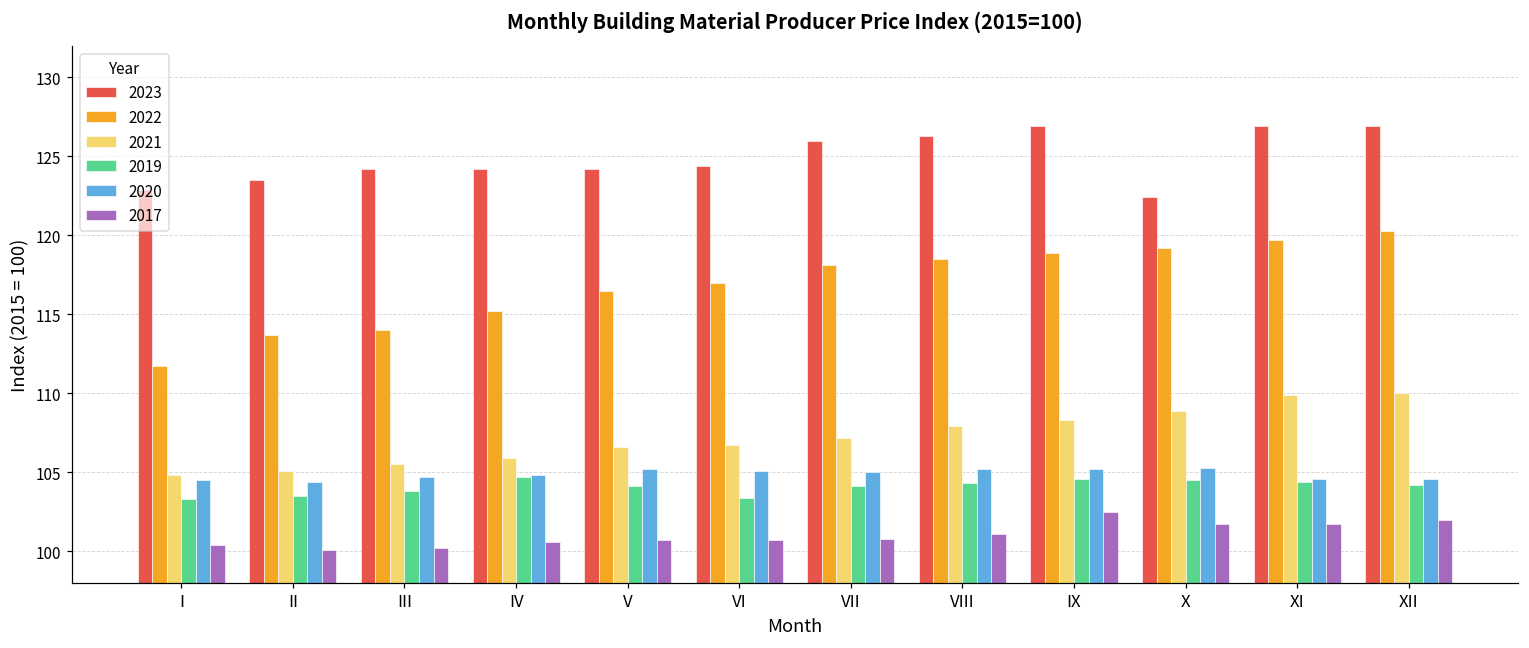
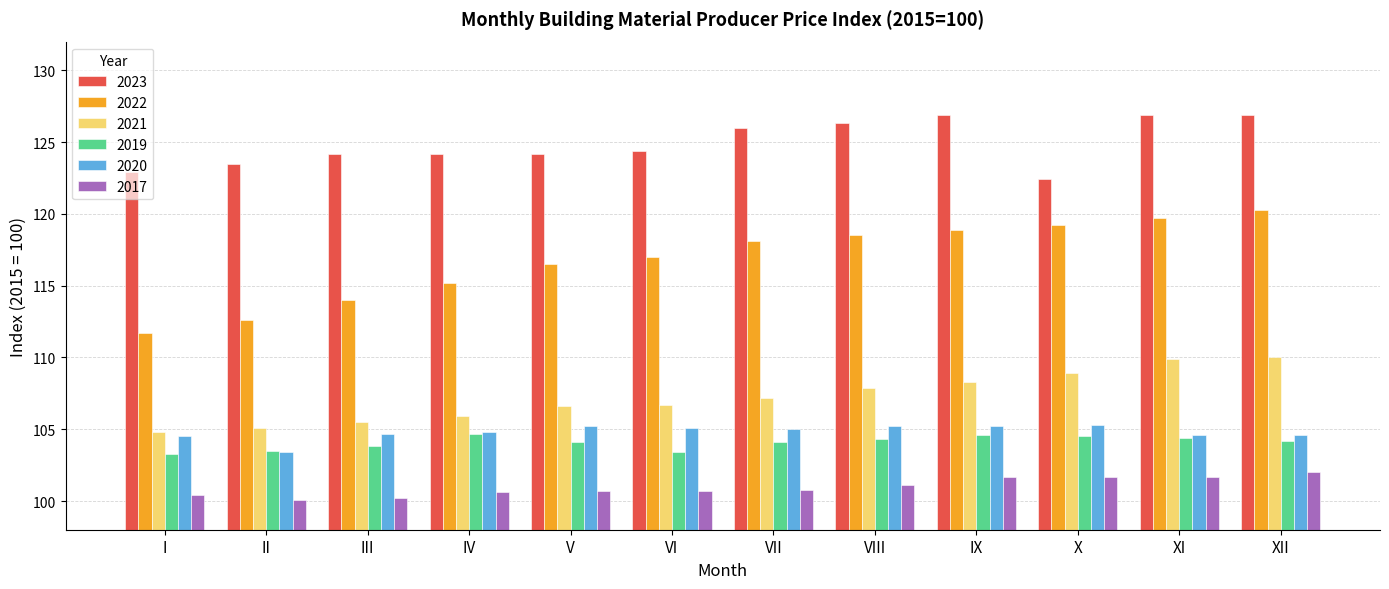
2022, II: 113.7 -> 112.6
2020, II: 104.4 -> 103.4
2017, IX: 102.5 -> 101.7
